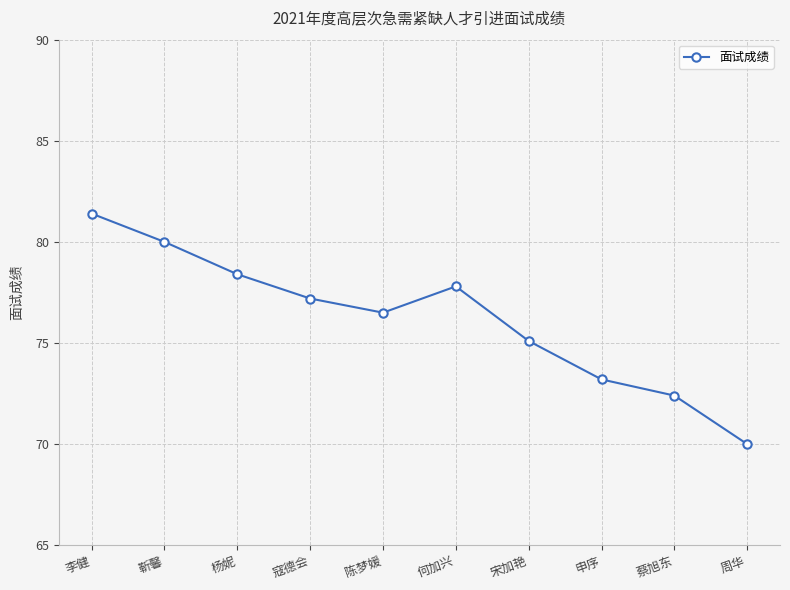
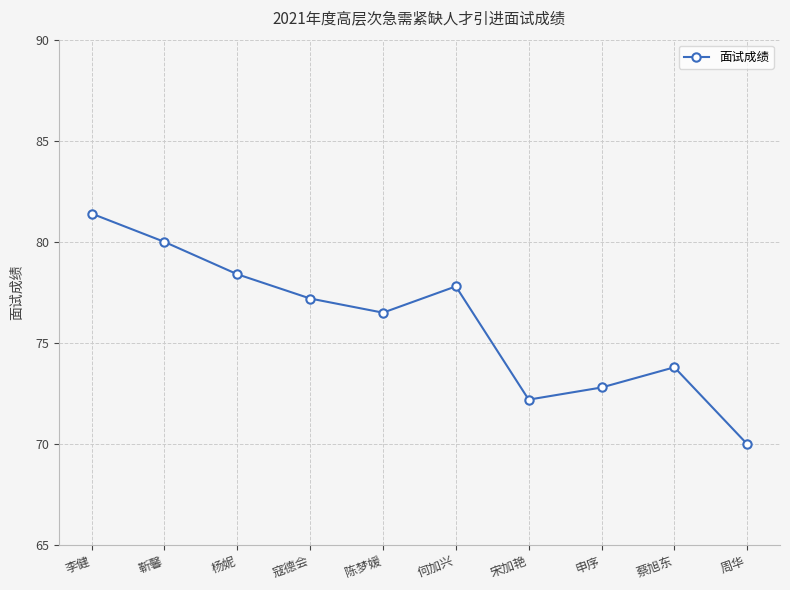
宋加艳: 75.1 -> 72.2
申序: 73.2 -> 72.8
蔡旭东: 72.4 -> 73.8
